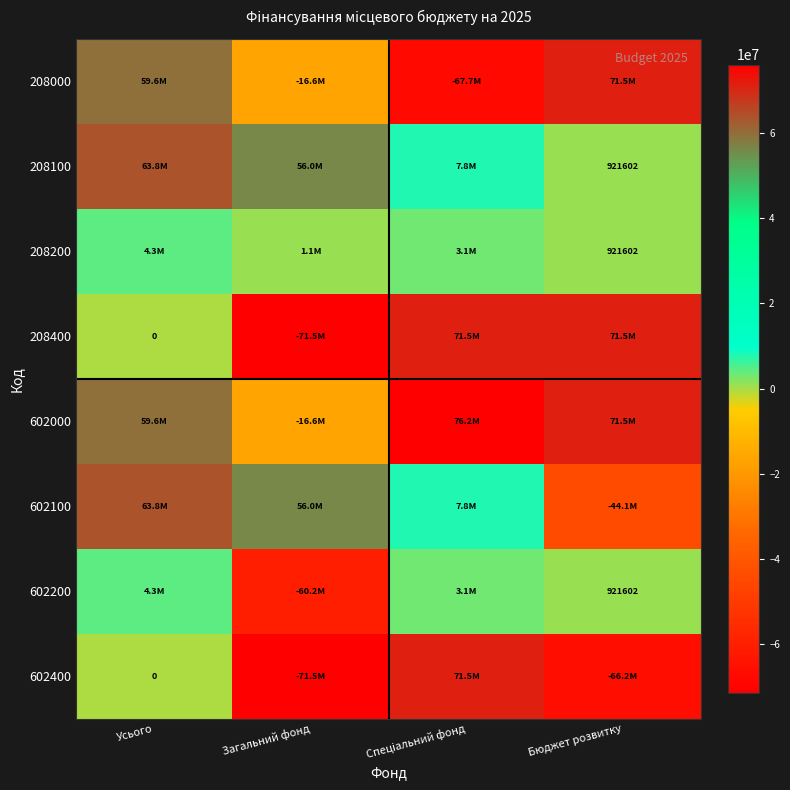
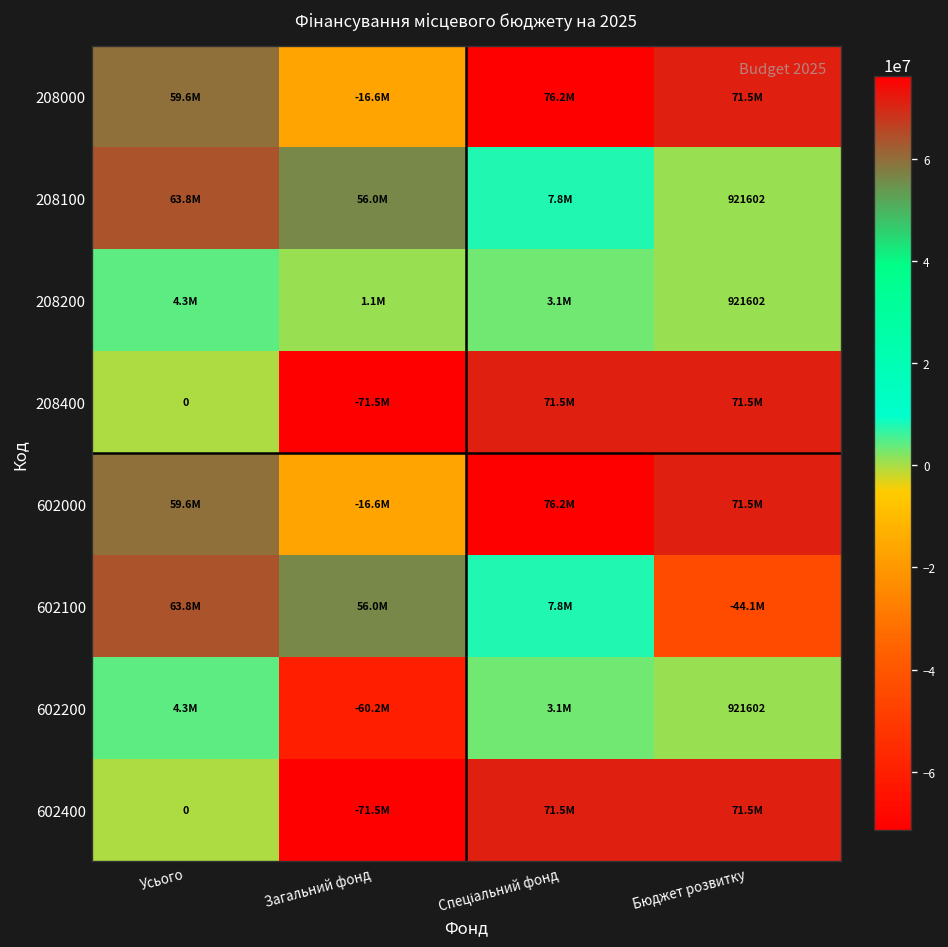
208000, Спеціальний фонд: -67.7M -> 76.2M
602400, Бюджет розвитку: -66.2M -> 71.5M
